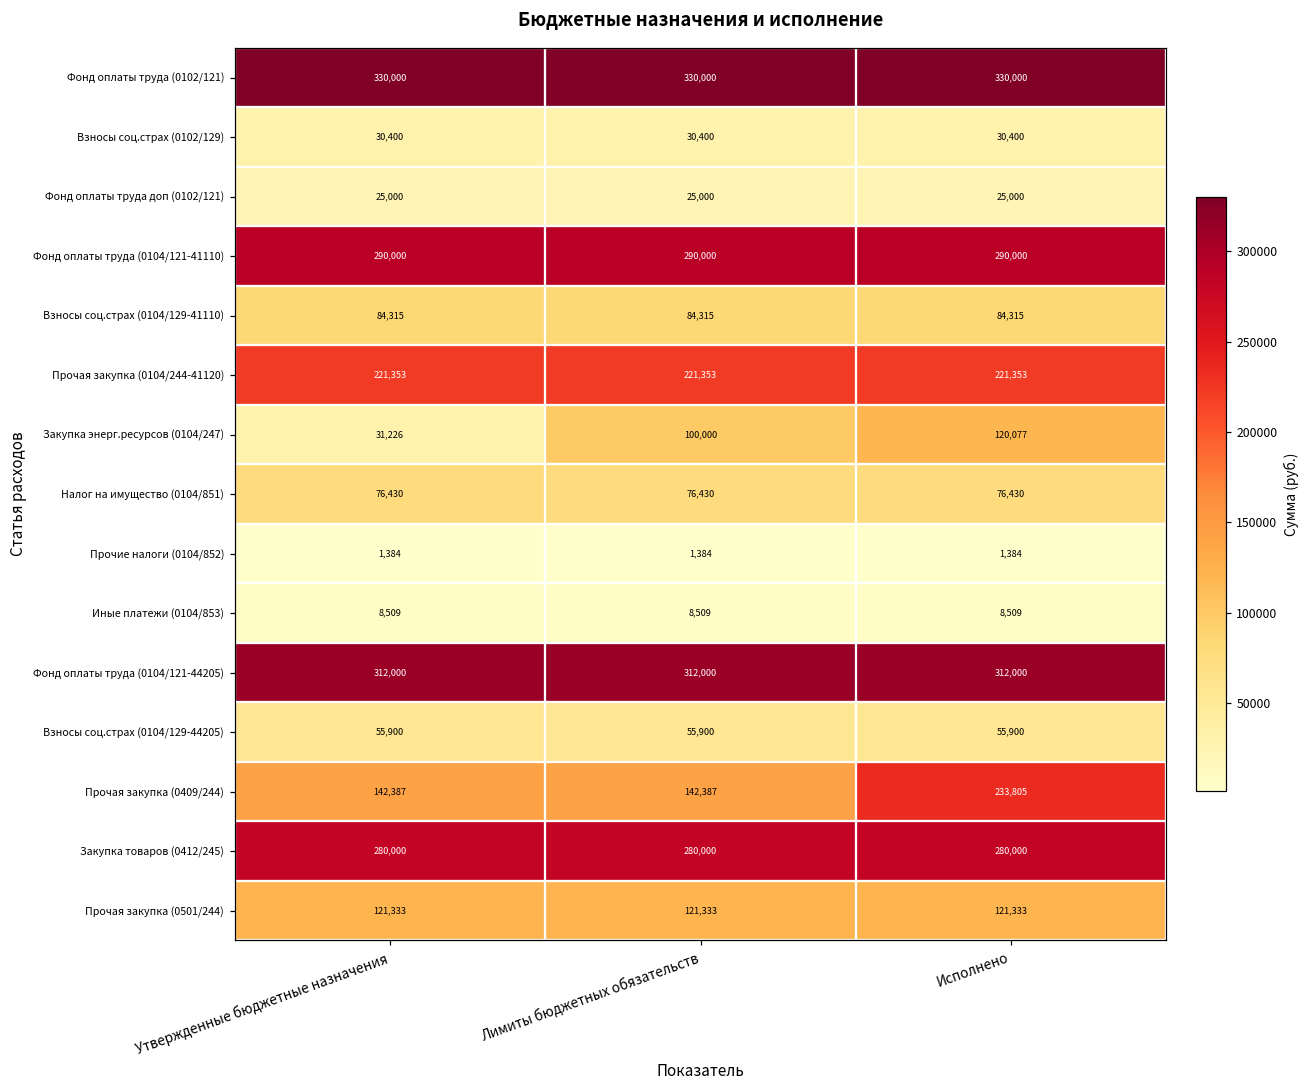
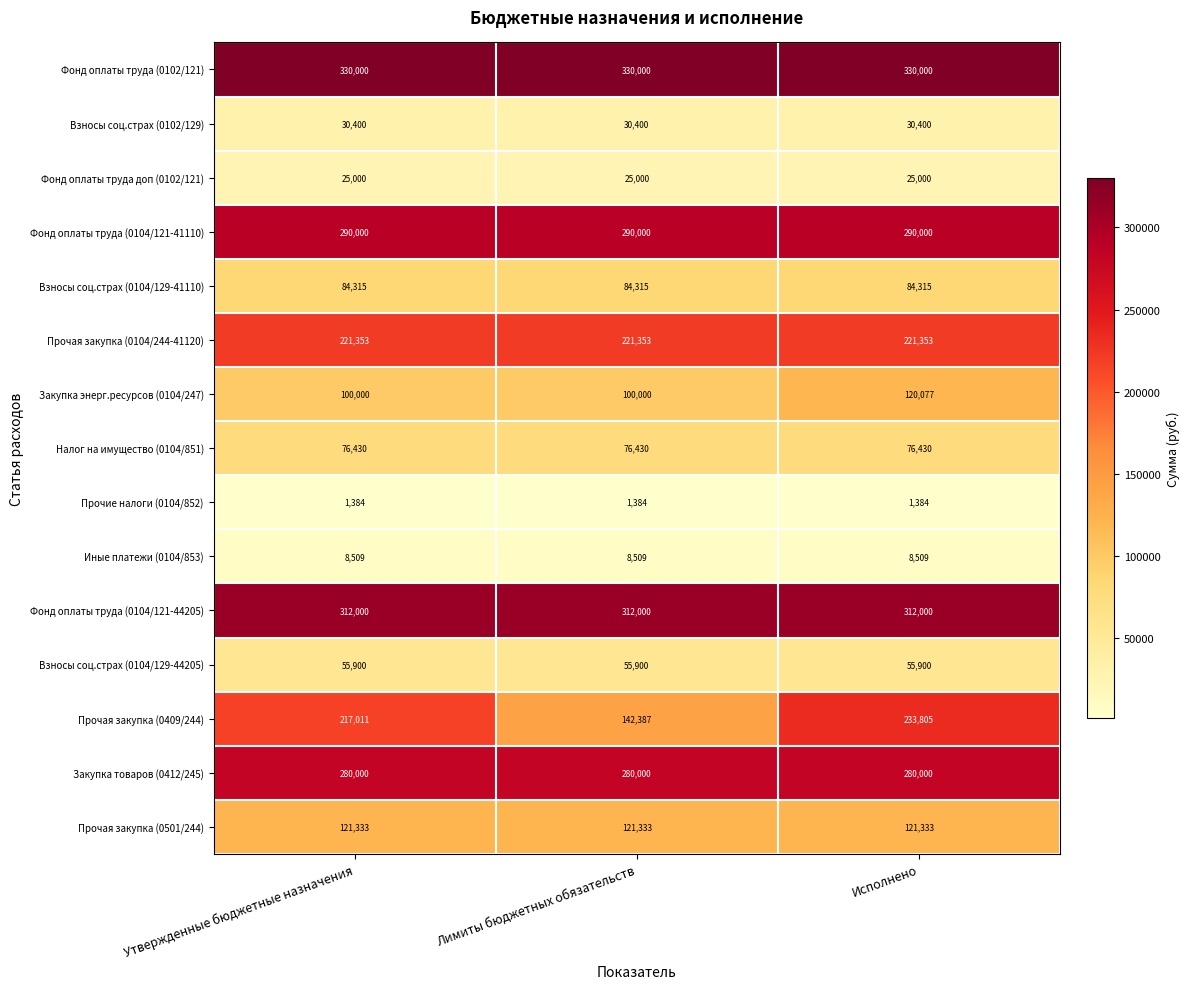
Закупка энерг.ресурсов (0104/247), Утвержденные бюджетные назначения: 31,226 -> 100,000
Прочая закупка (0409/244), Утвержденные бюджетные назначения: 142,387 -> 217,011
